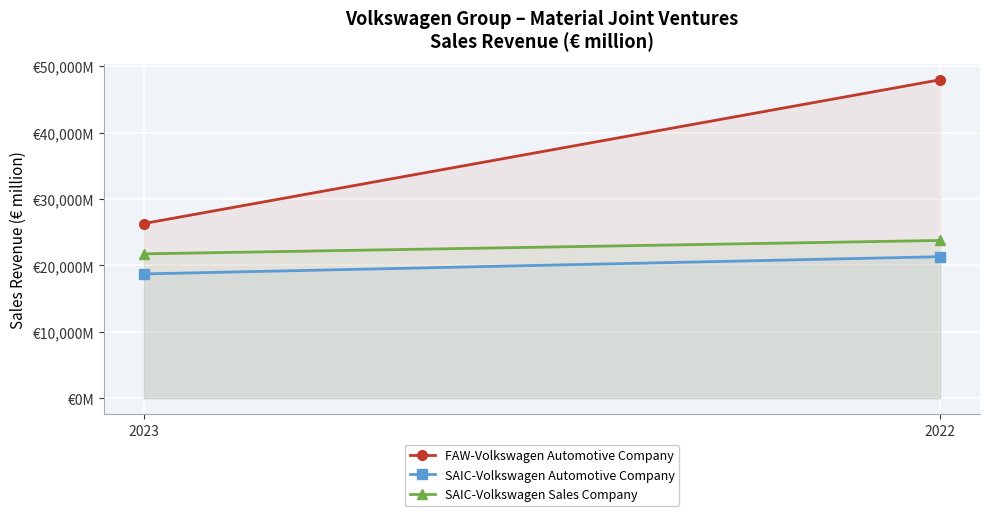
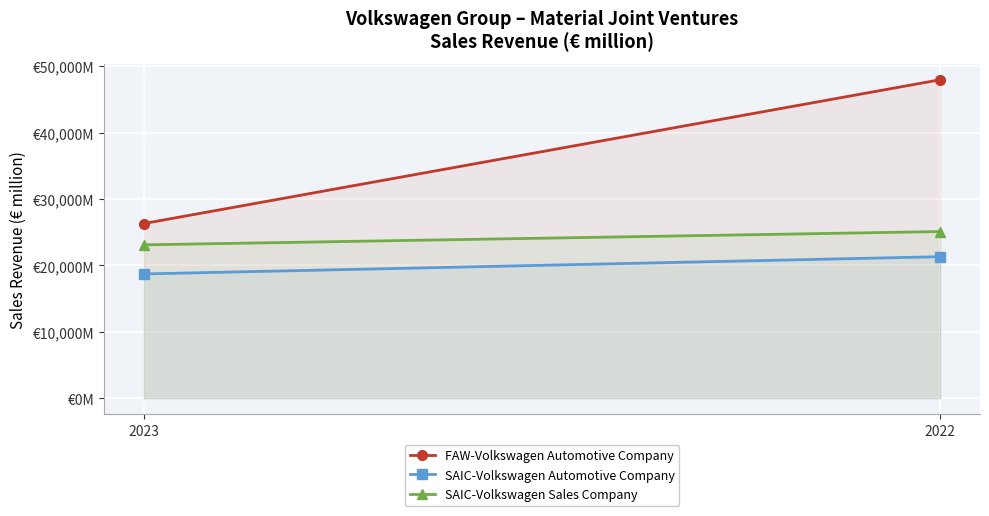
SAIC-Volkswagen Sales Company, 2023: €22,000,000,000 -> €23,000,000,000
SAIC-Volkswagen Sales Company, 2022: €24,000,000,000 -> €25,000,000,000
